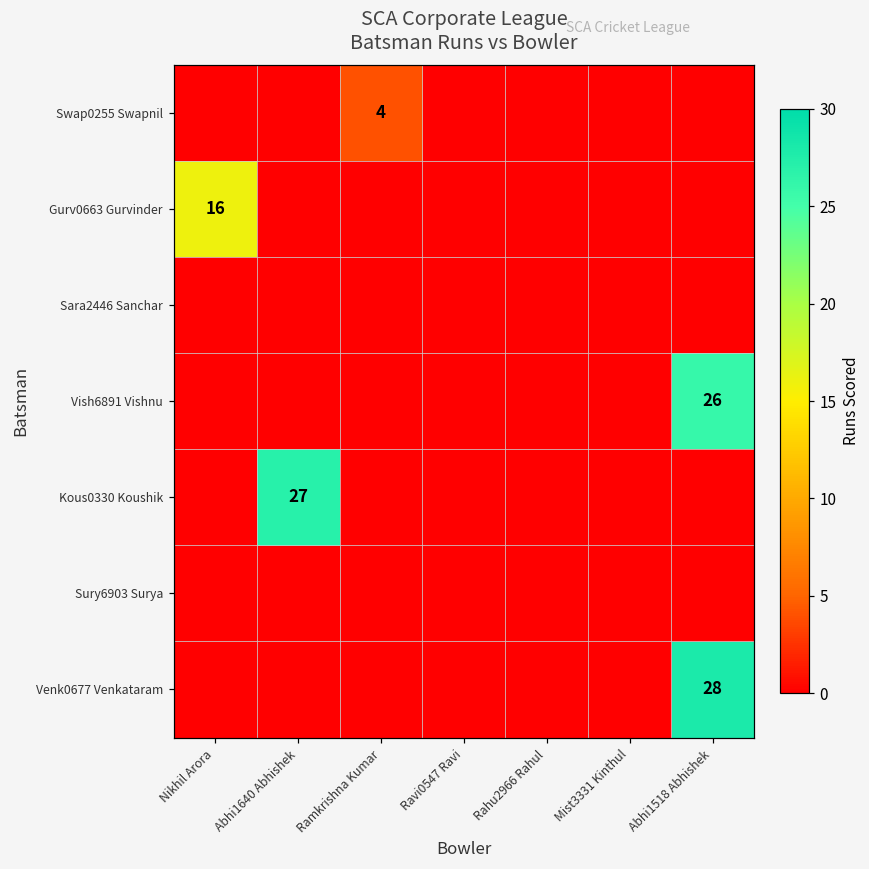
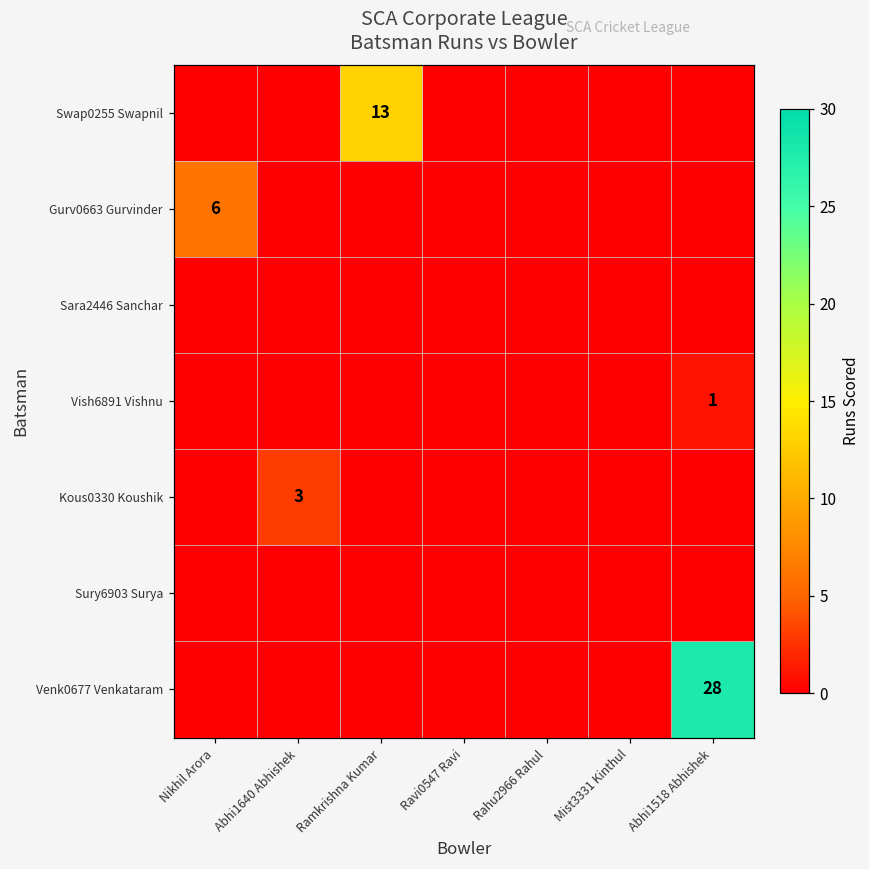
Swap0255 Swapnil, Ramkrishna Kumar: 4 -> 13
Gurv0663 Gurvinder, Nikhil Arora: 16 -> 6
Vish6891 Vishnu, Abhi1518 Abhishek: 26 -> 1
Kous0330 Koushik, Abhi1640 Abhishek: 27 -> 3
